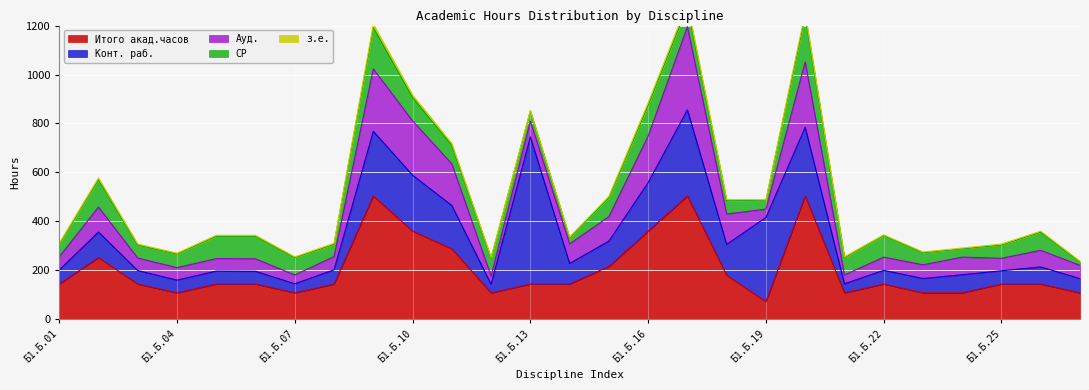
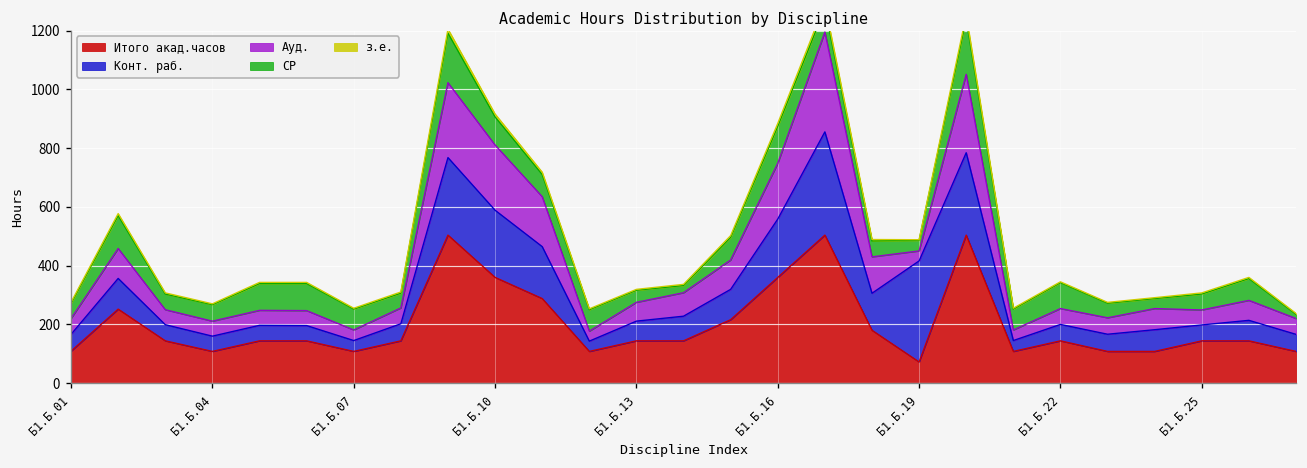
Итого акад.часов, Б1.Б.01: 140 -> 110
Конт. раб., Б1.Б.13: 600 -> 70
